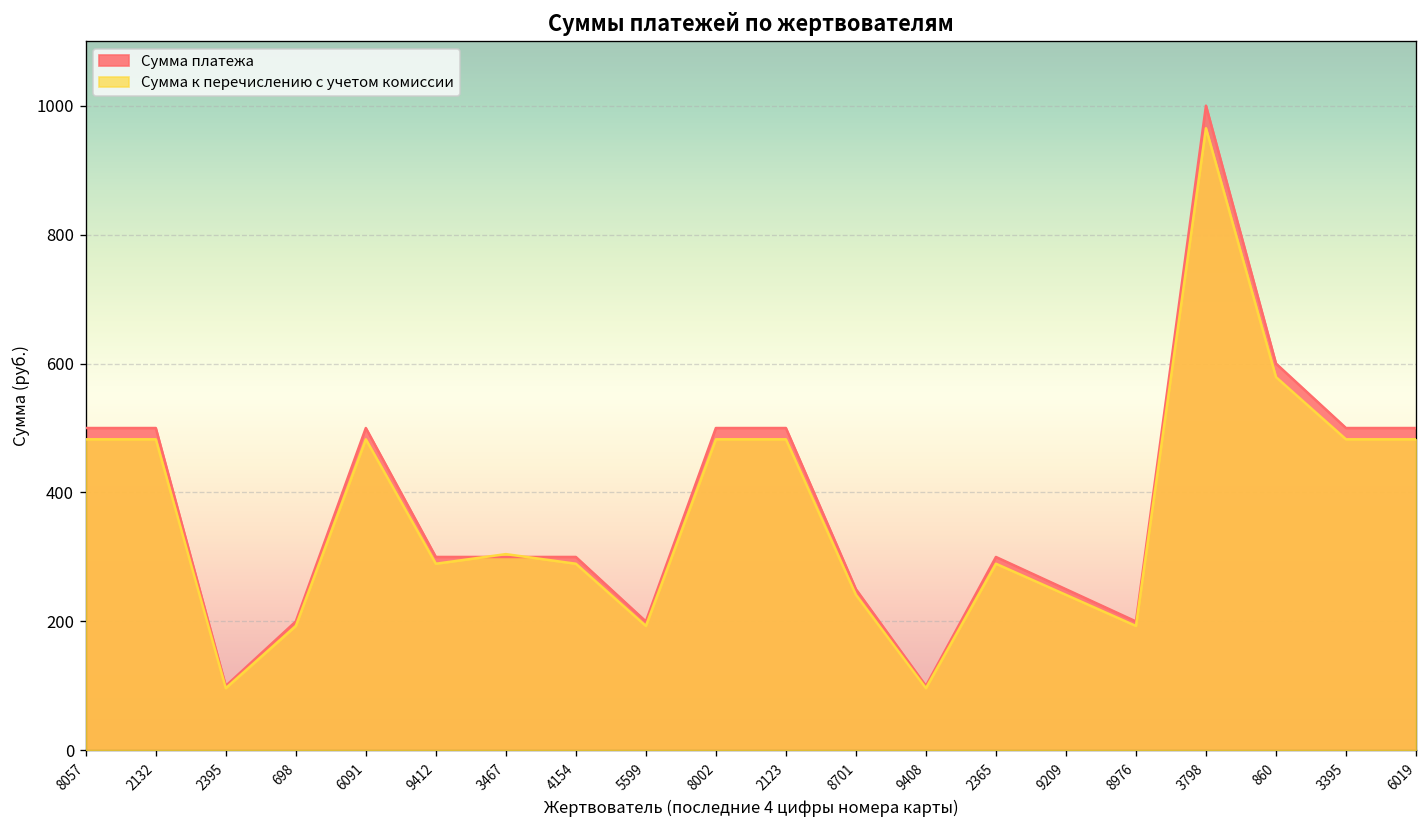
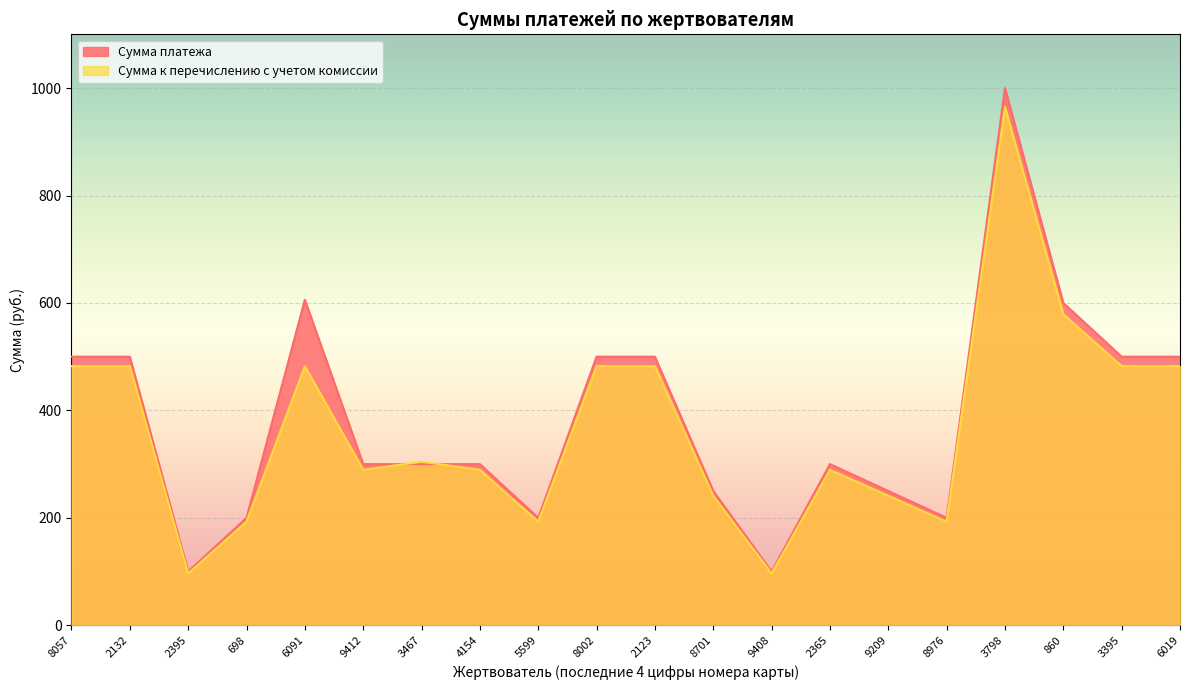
Сумма платежа, 6091: 500 -> 610
